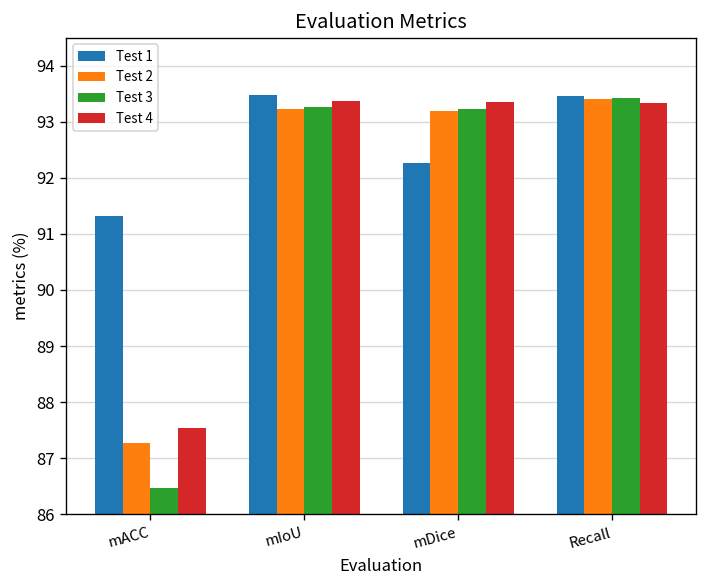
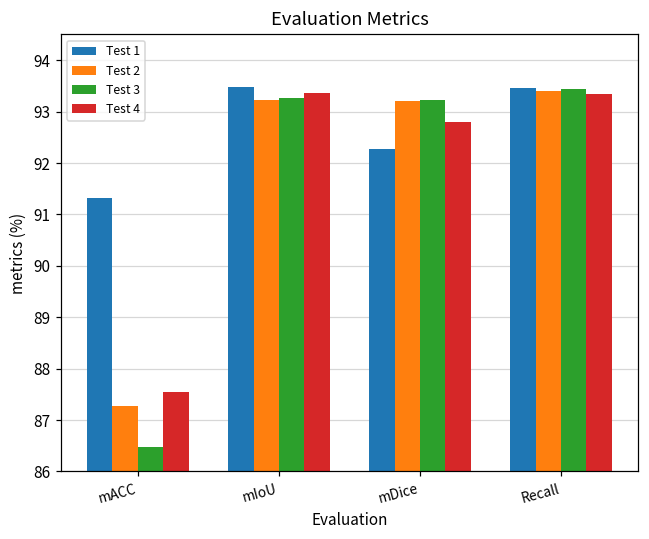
Test 4, mDice: 93.4 -> 92.8
